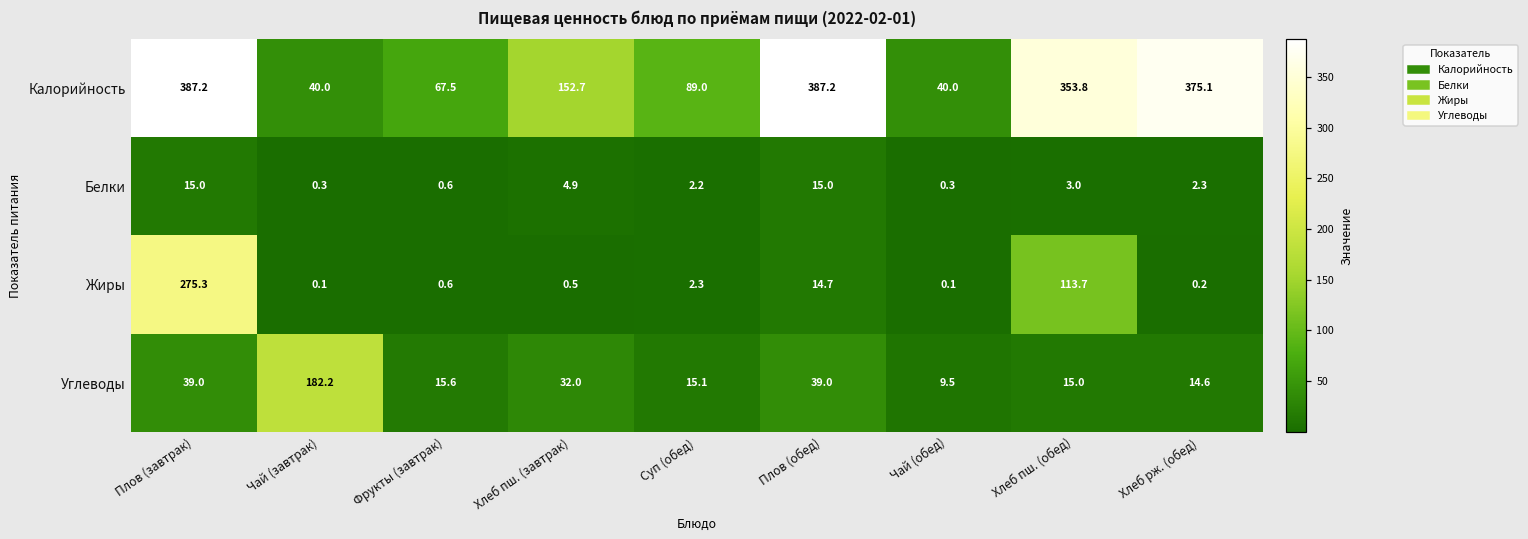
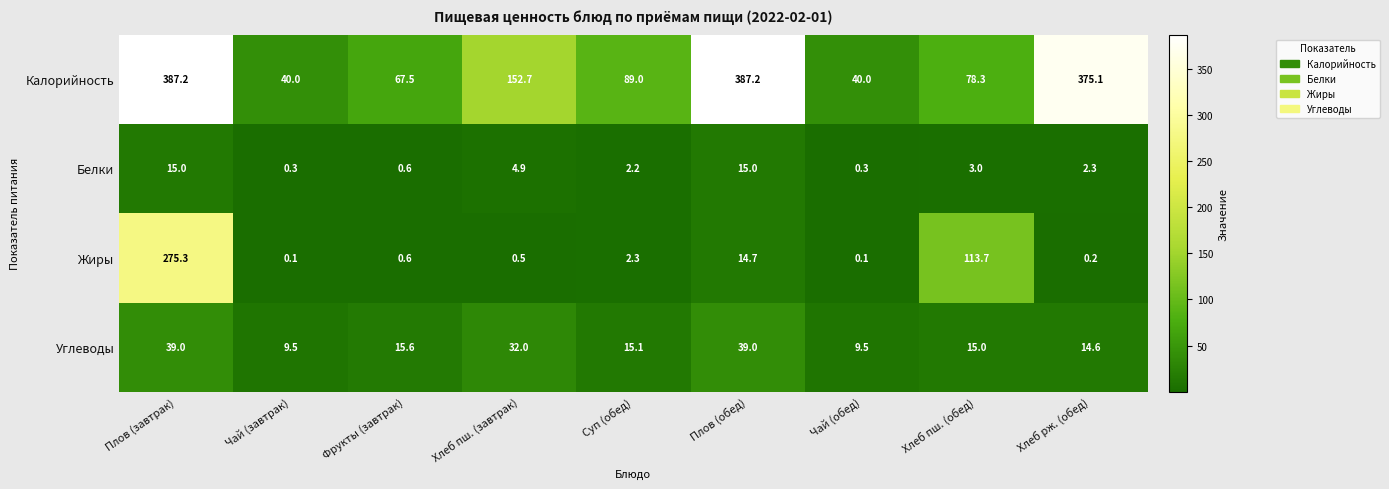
Калорийность, Хлеб пш. (обед): 353.8 -> 78.3
Углеводы, Чай (завтрак): 182.2 -> 9.5
